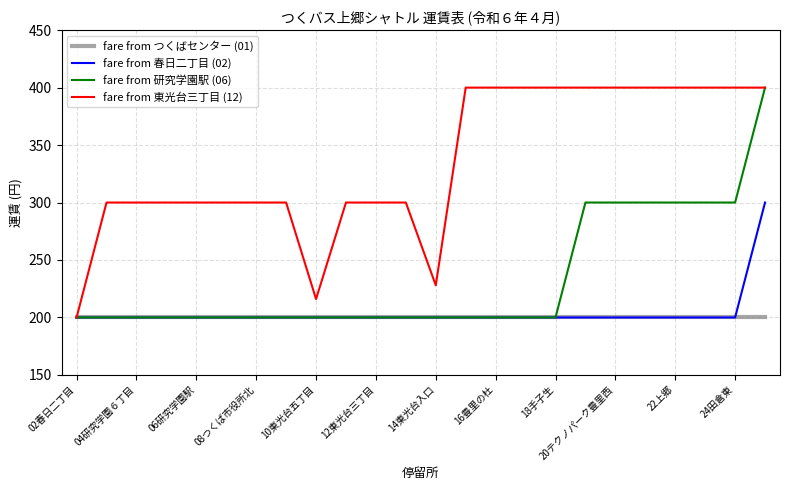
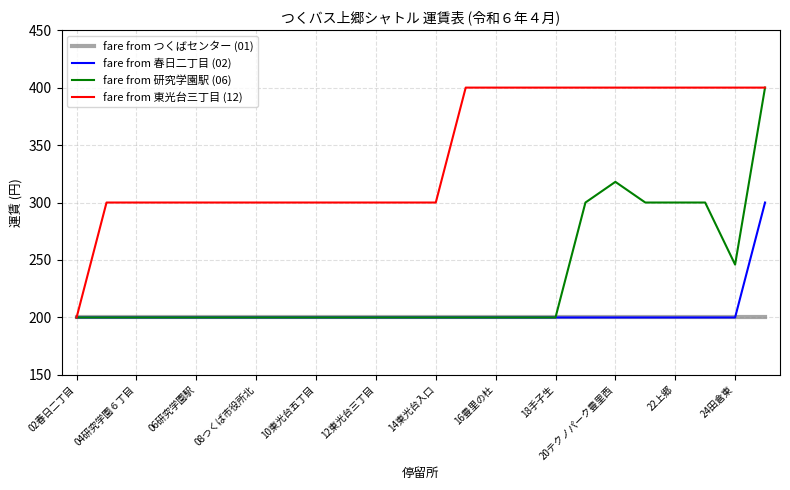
fare from 東光台三丁目 (12), 10東光台五丁目: 216 -> 300
fare from 東光台三丁目 (12), 14東光台入口: 228 -> 300
fare from 研究学園駅 (06), 20テクノパーク豊里西: 300 -> 318
fare from 研究学園駅 (06), 24田倉東: 300 -> 246
